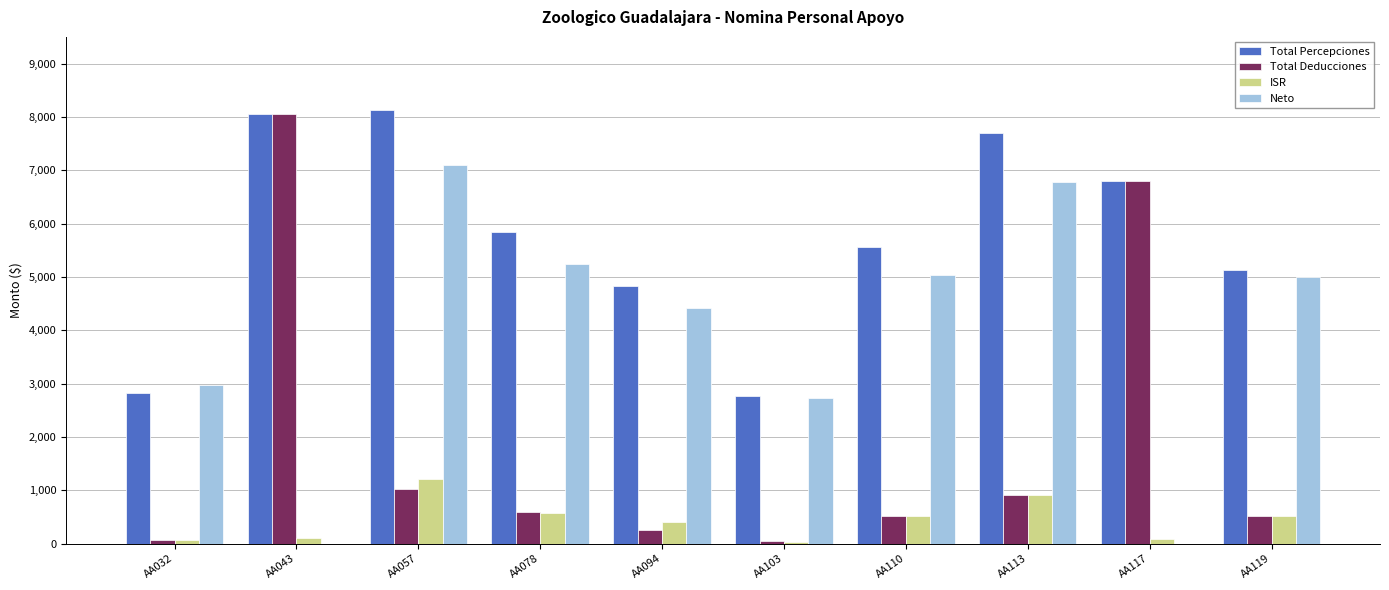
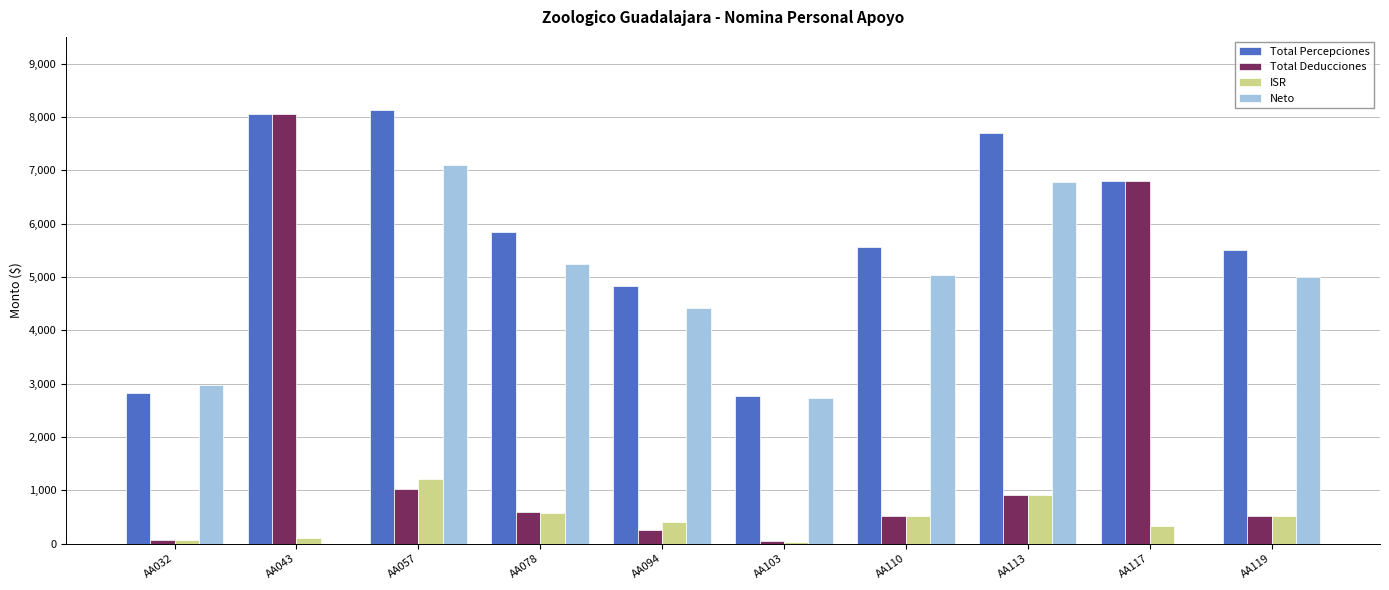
ISR, AA117: 100 -> 300
Total Percepciones, AA119: 5,100 -> 5,500
